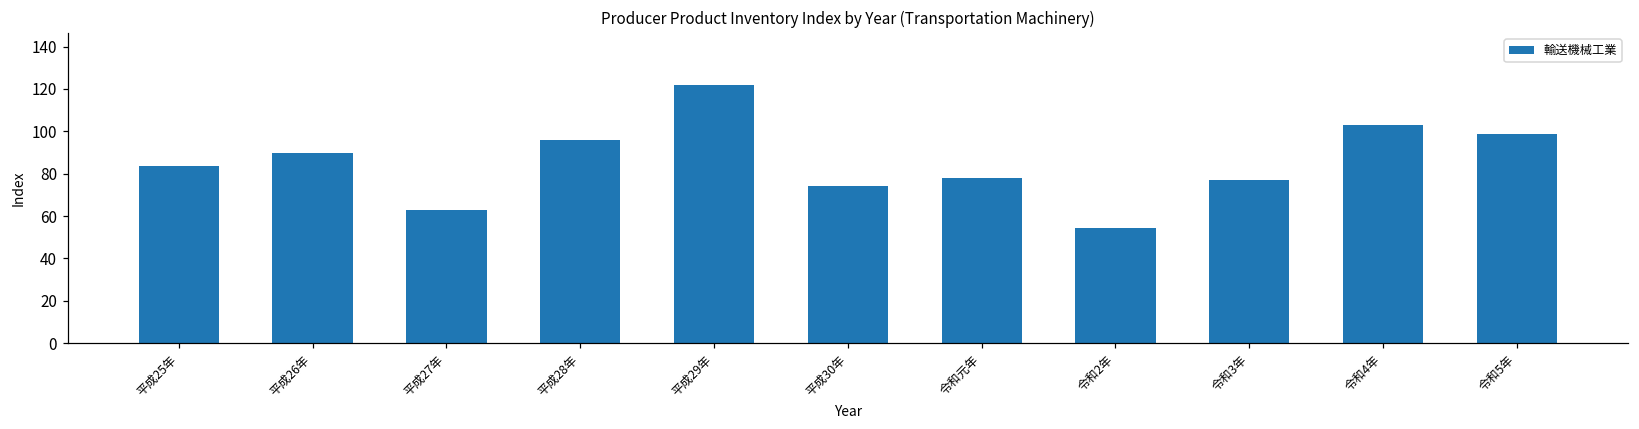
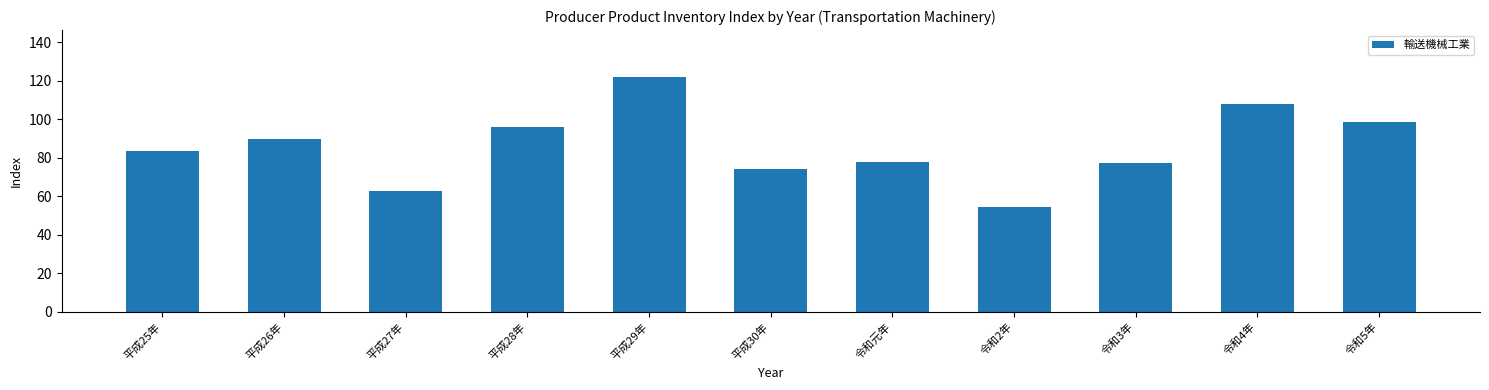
令和4年: 103 -> 108
